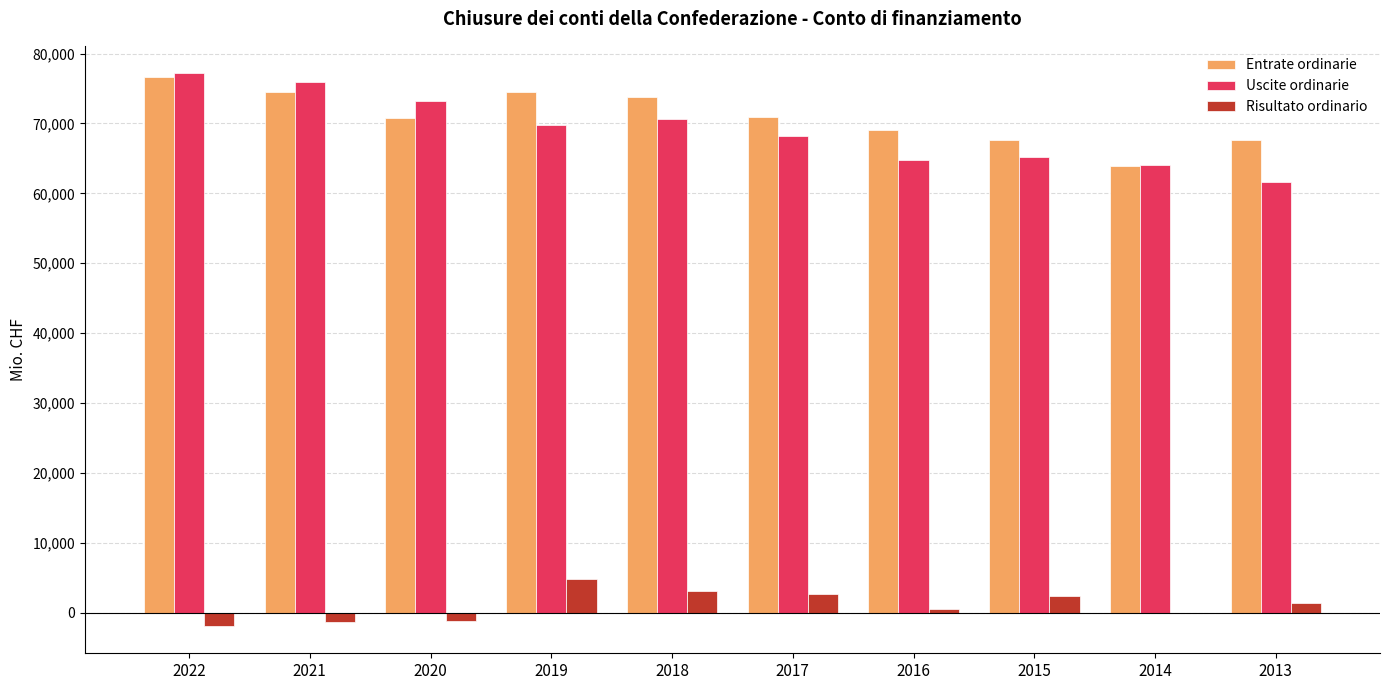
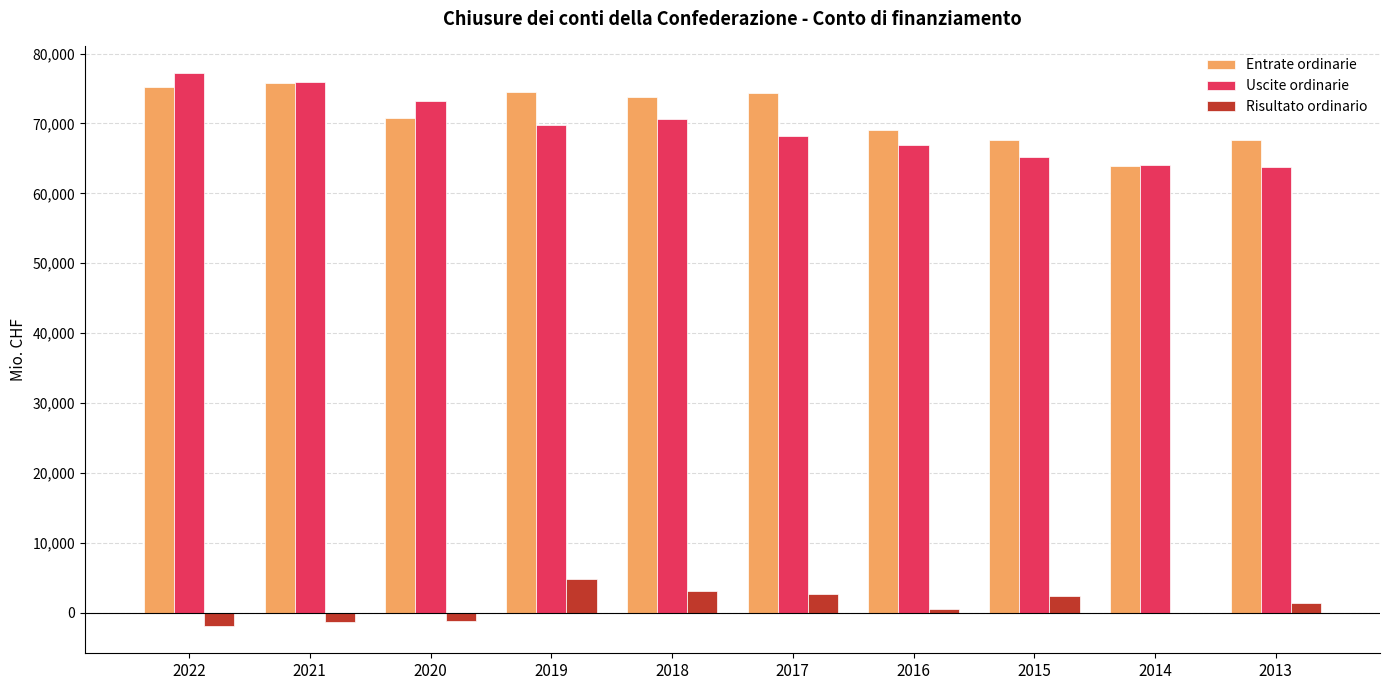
Entrate ordinarie, 2022: 77,000 -> 75,000
Entrate ordinarie, 2021: 75,000 -> 76,000
Entrate ordinarie, 2017: 71,000 -> 74,000
Uscite ordinarie, 2016: 65,000 -> 67,000
Uscite ordinarie, 2013: 62,000 -> 64,000
